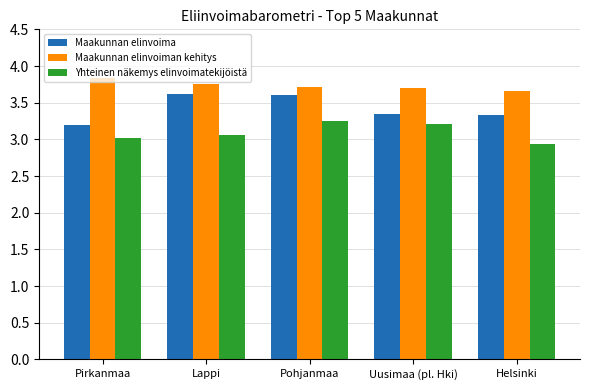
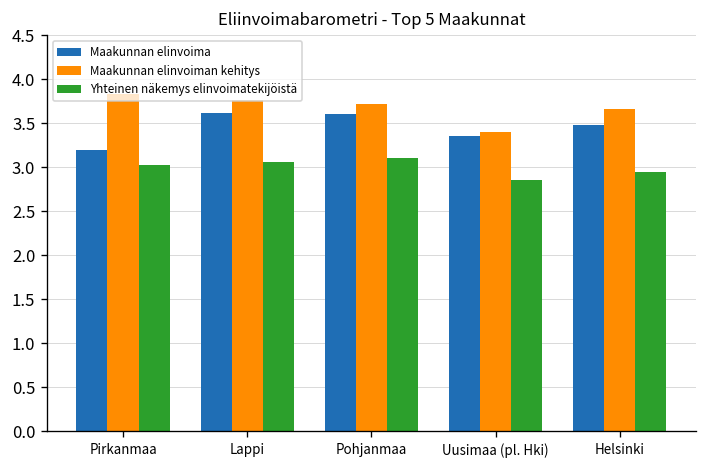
Yhteinen näkemys elinvoimatekijöistä, Pohjanmaa: 3.3 -> 3.1
Maakunnan elinvoiman kehitys, Uusimaa (pl. Hki): 3.7 -> 3.4
Yhteinen näkemys elinvoimatekijöistä, Uusimaa (pl. Hki): 3.2 -> 2.9
Maakunnan elinvoima, Helsinki: 3.3 -> 3.5
